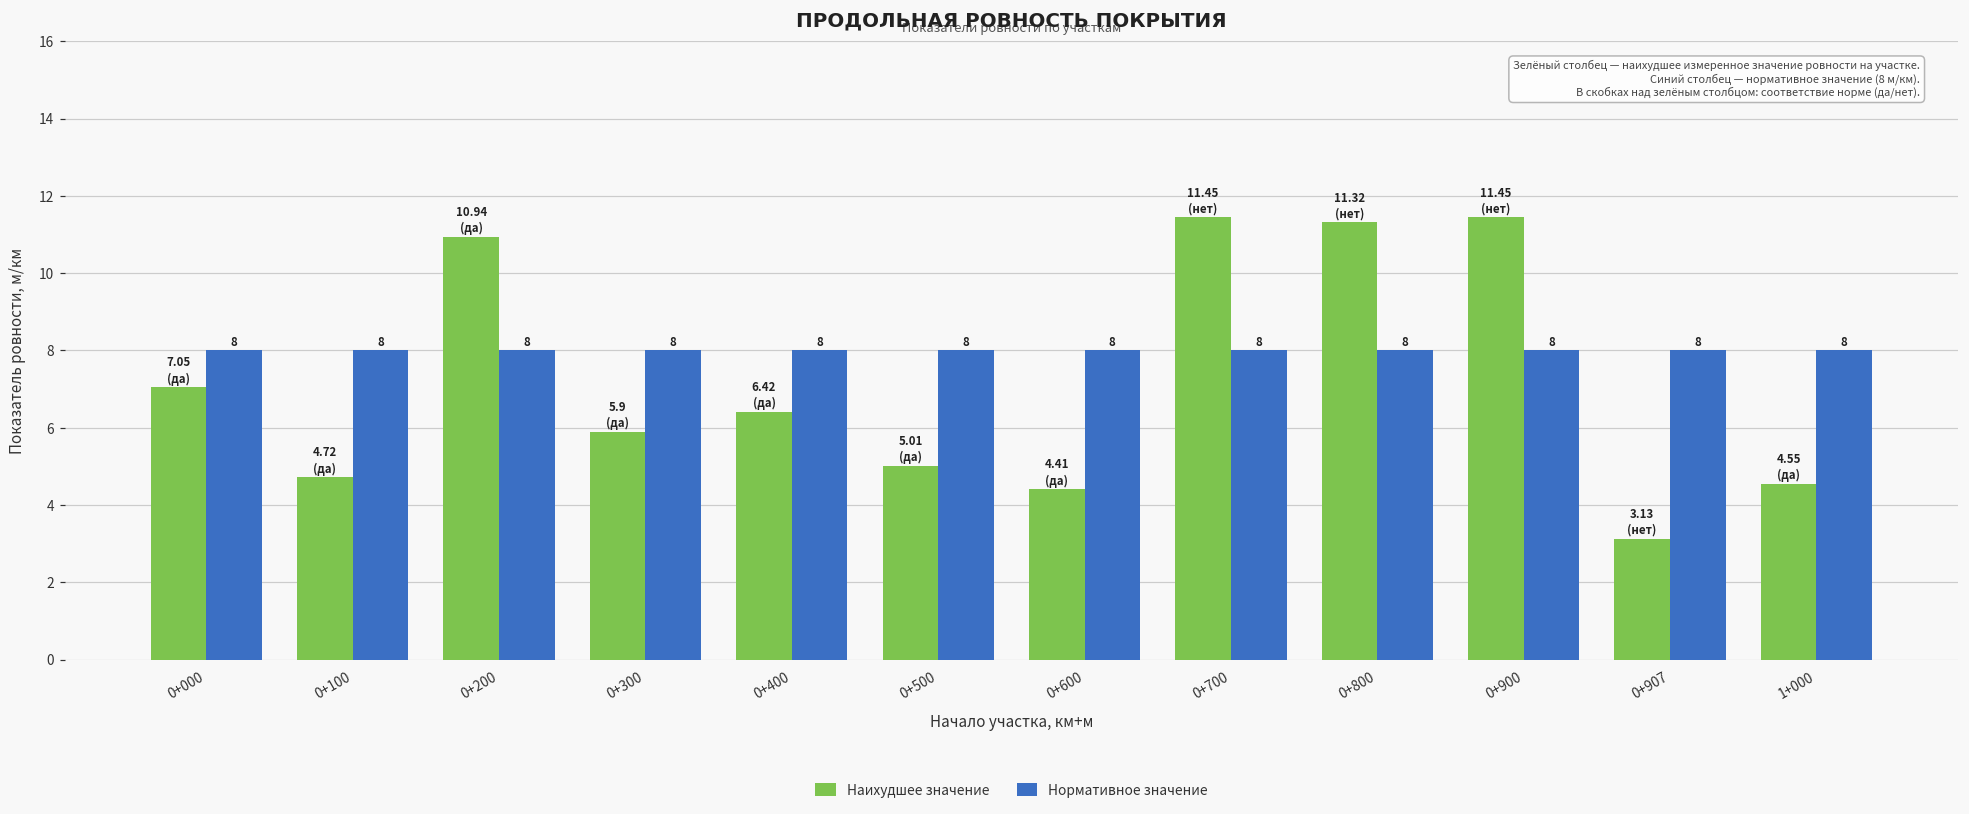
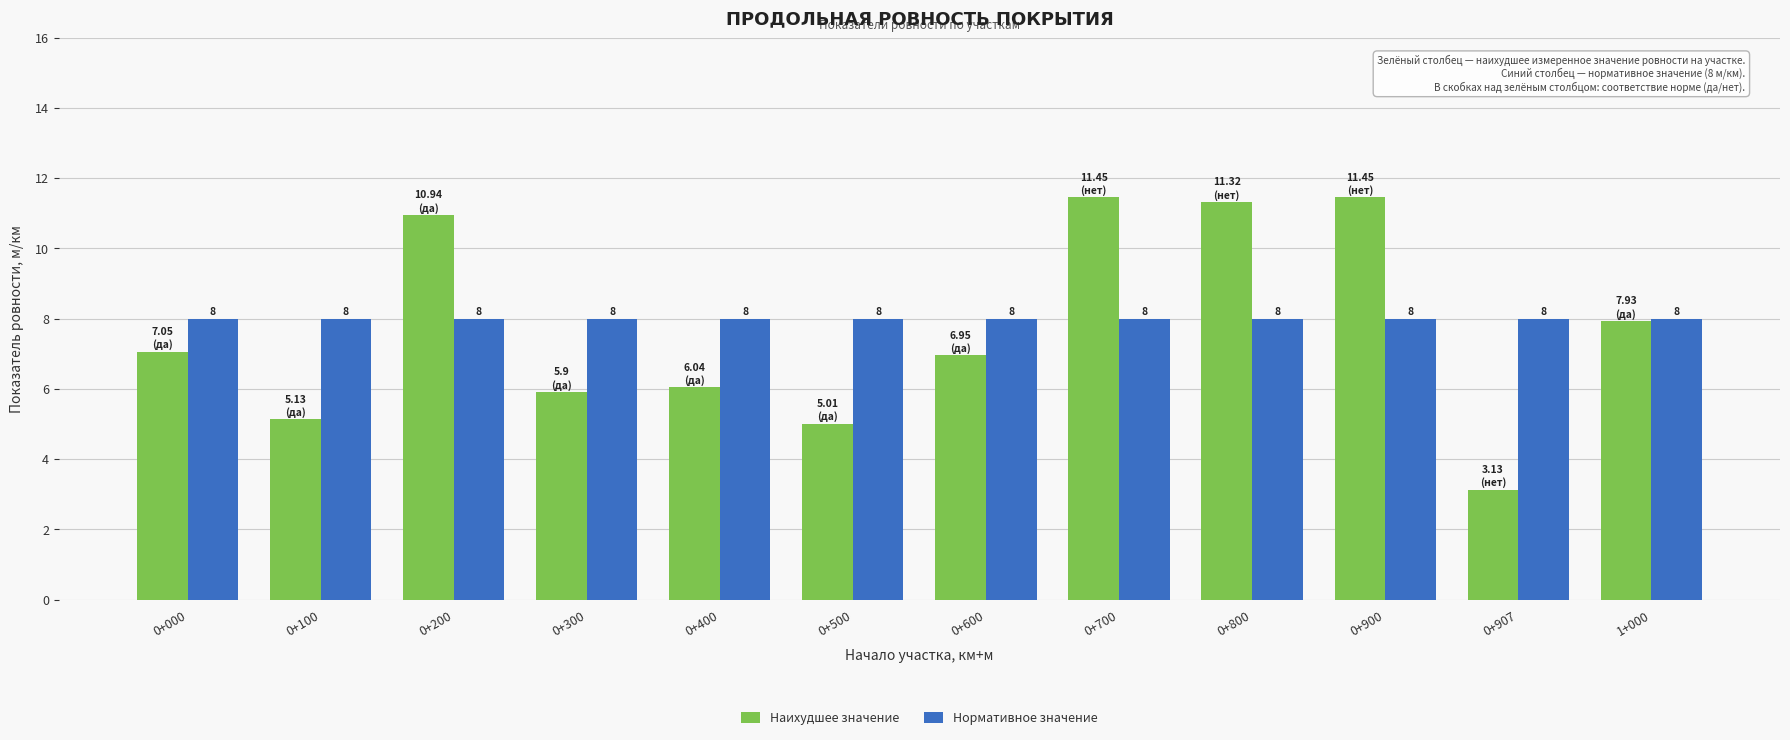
Наихудшее значение, 0+100: 4.72 -> 5.13
Наихудшее значение, 0+400: 6.42 -> 6.04
Наихудшее значение, 0+600: 4.41 -> 6.95
Наихудшее значение, 1+000: 4.55 -> 7.93
